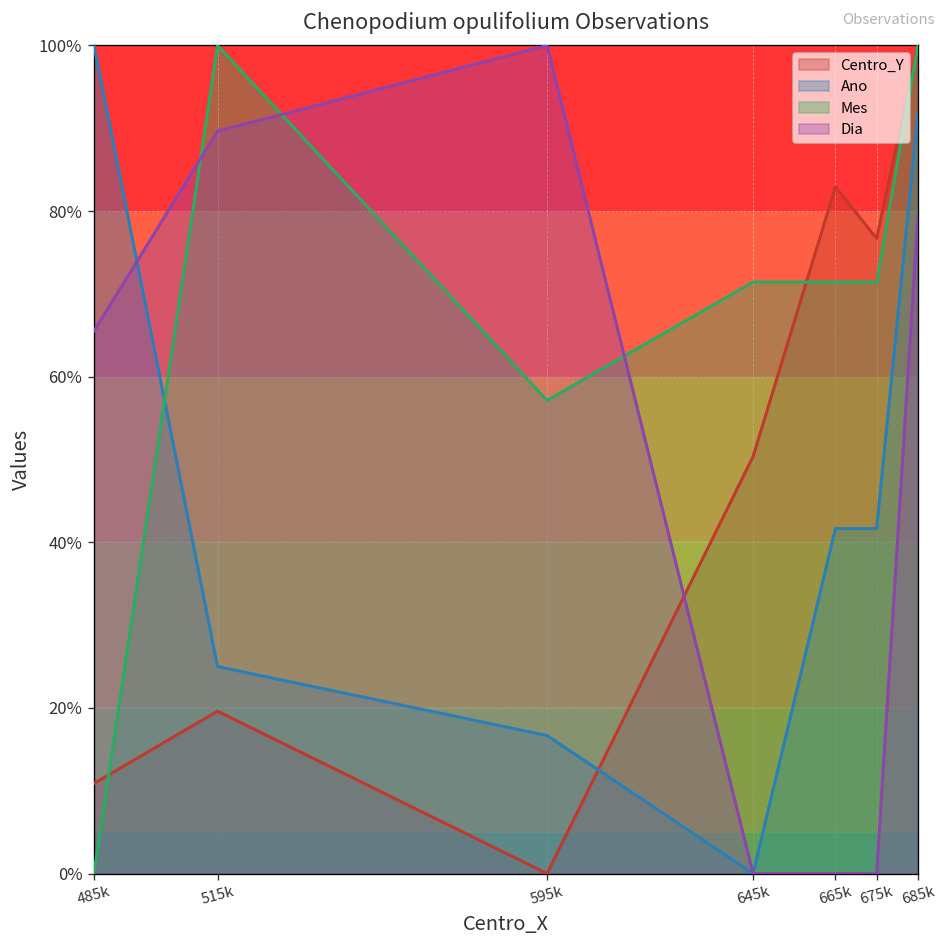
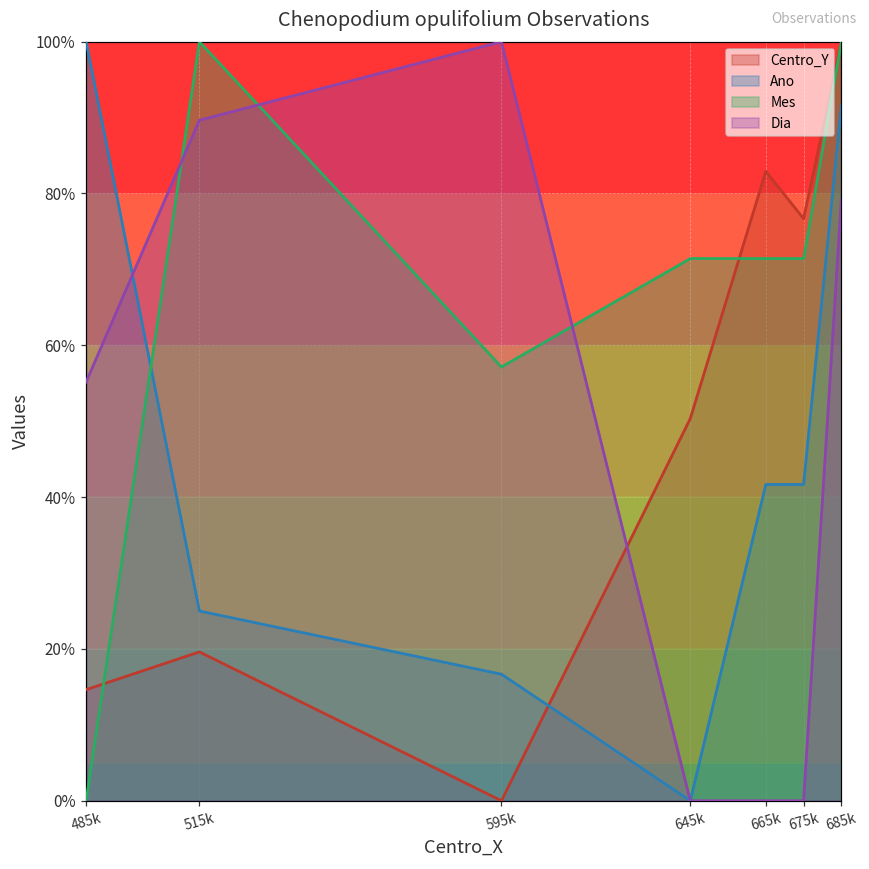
Centro_Y, 485k: 11% -> 15%
Dia, 485k: 66% -> 55%
